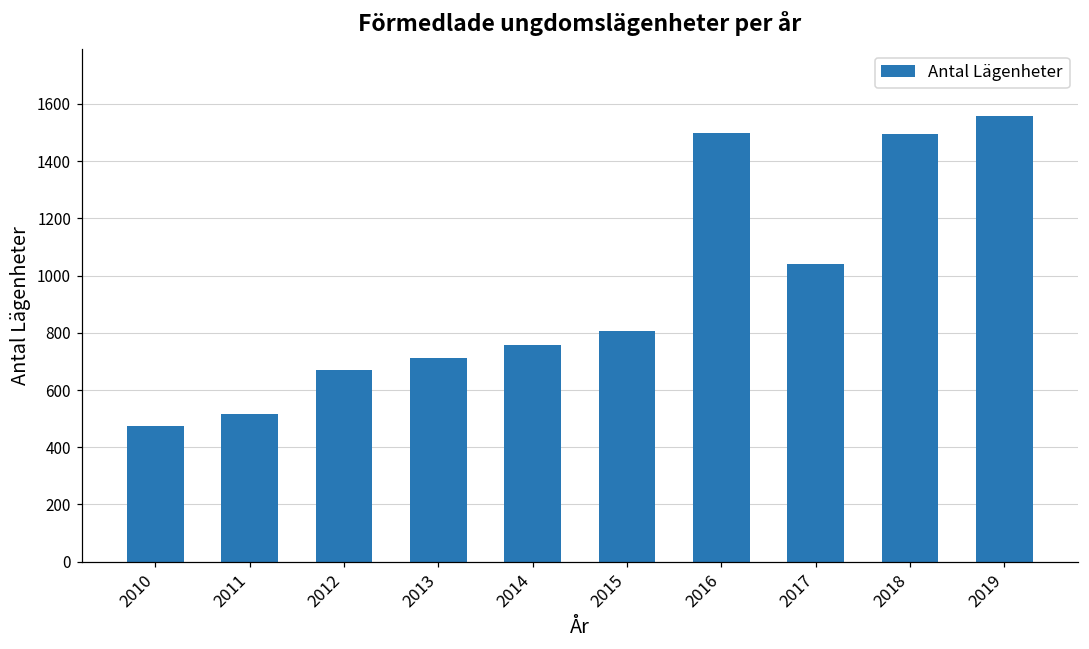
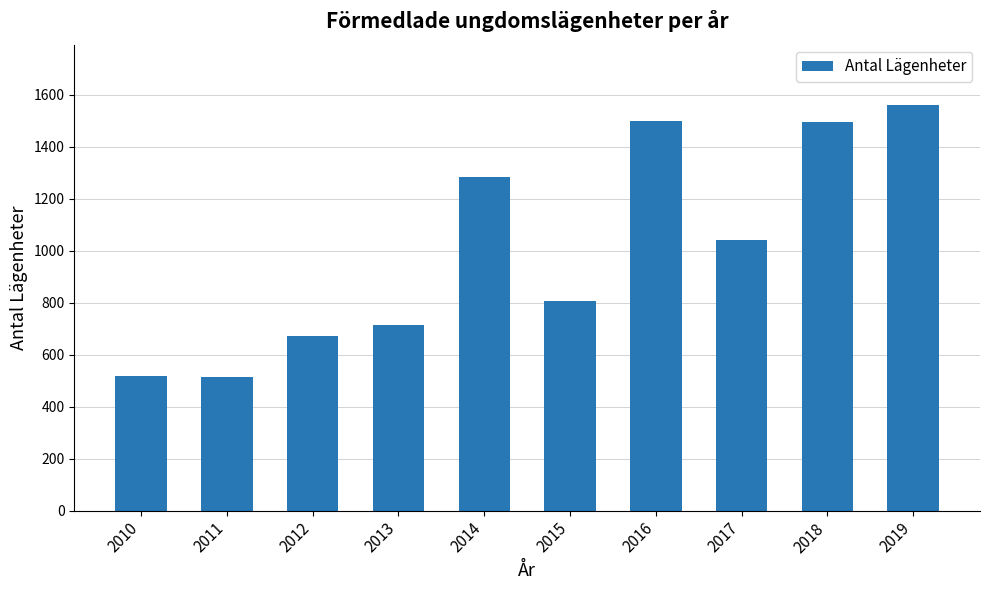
2010: 470 -> 520
2014: 760 -> 1280
